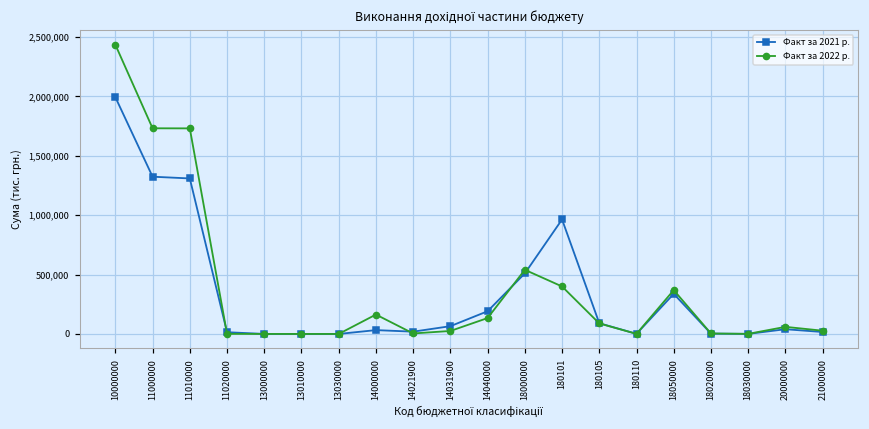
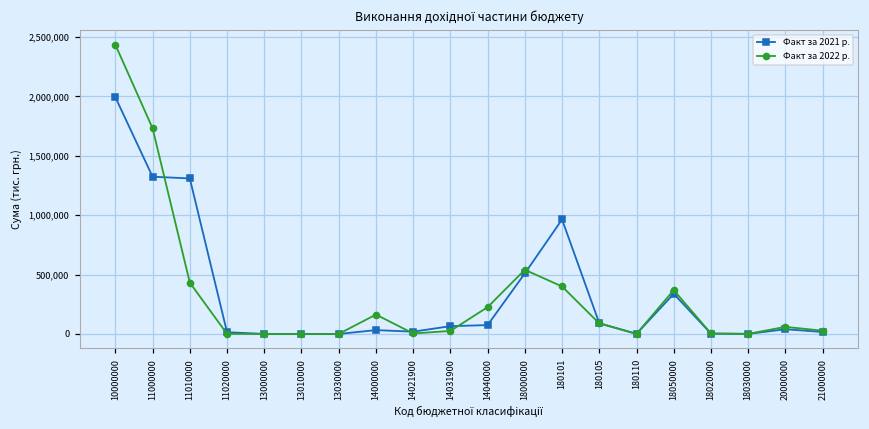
Факт за 2022 р., 11010000: 1,730,000 -> 430,000
Факт за 2021 р., 14040000: 190,000 -> 70,000
Факт за 2022 р., 14040000: 130,000 -> 230,000
